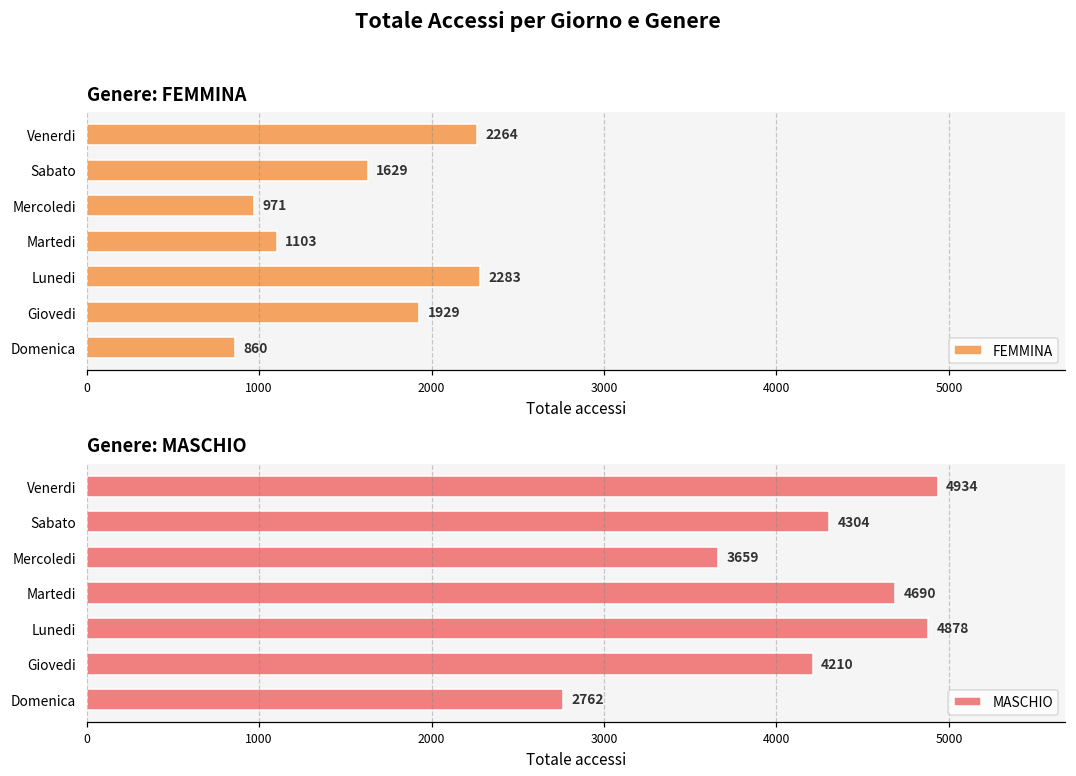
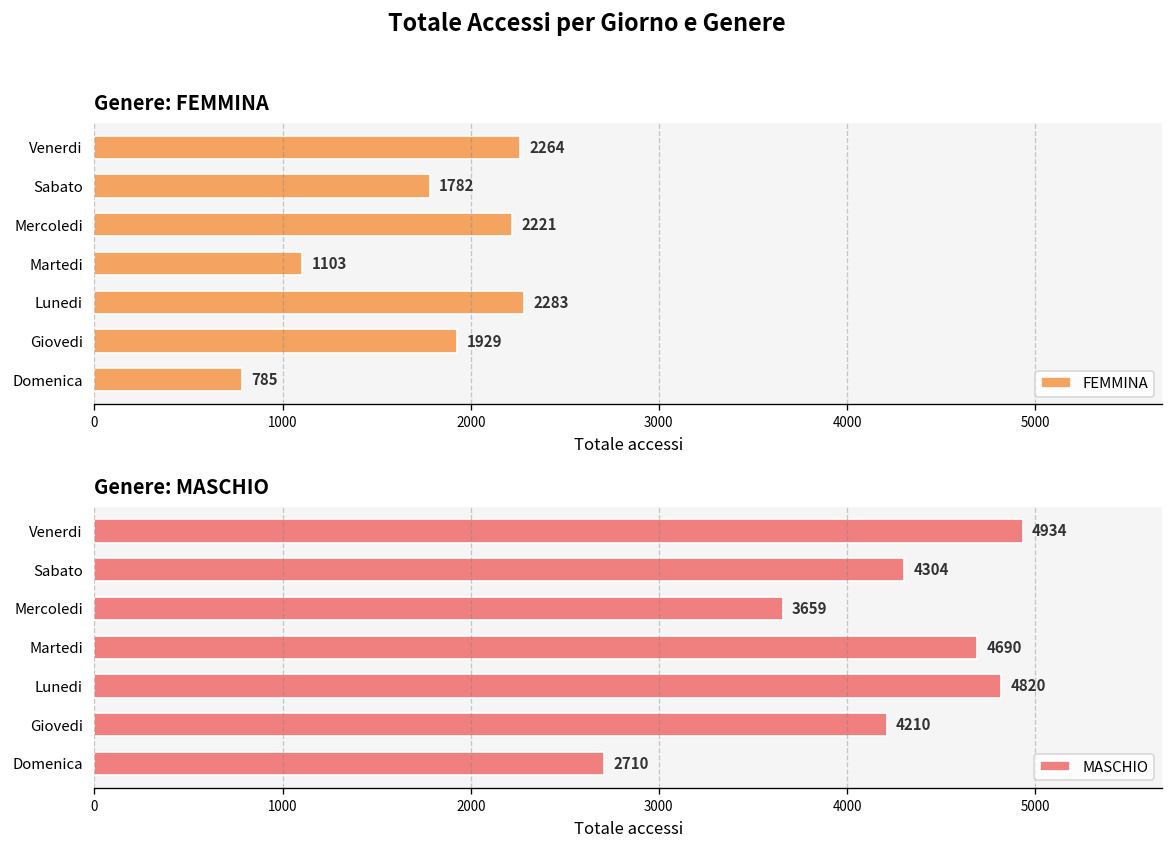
Genere: FEMMINA, Sabato: 1629 -> 1782
Genere: FEMMINA, Mercoledi: 971 -> 2221
Genere: FEMMINA, Domenica: 860 -> 785
Genere: MASCHIO, Lunedi: 4878 -> 4820
Genere: MASCHIO, Domenica: 2762 -> 2710
